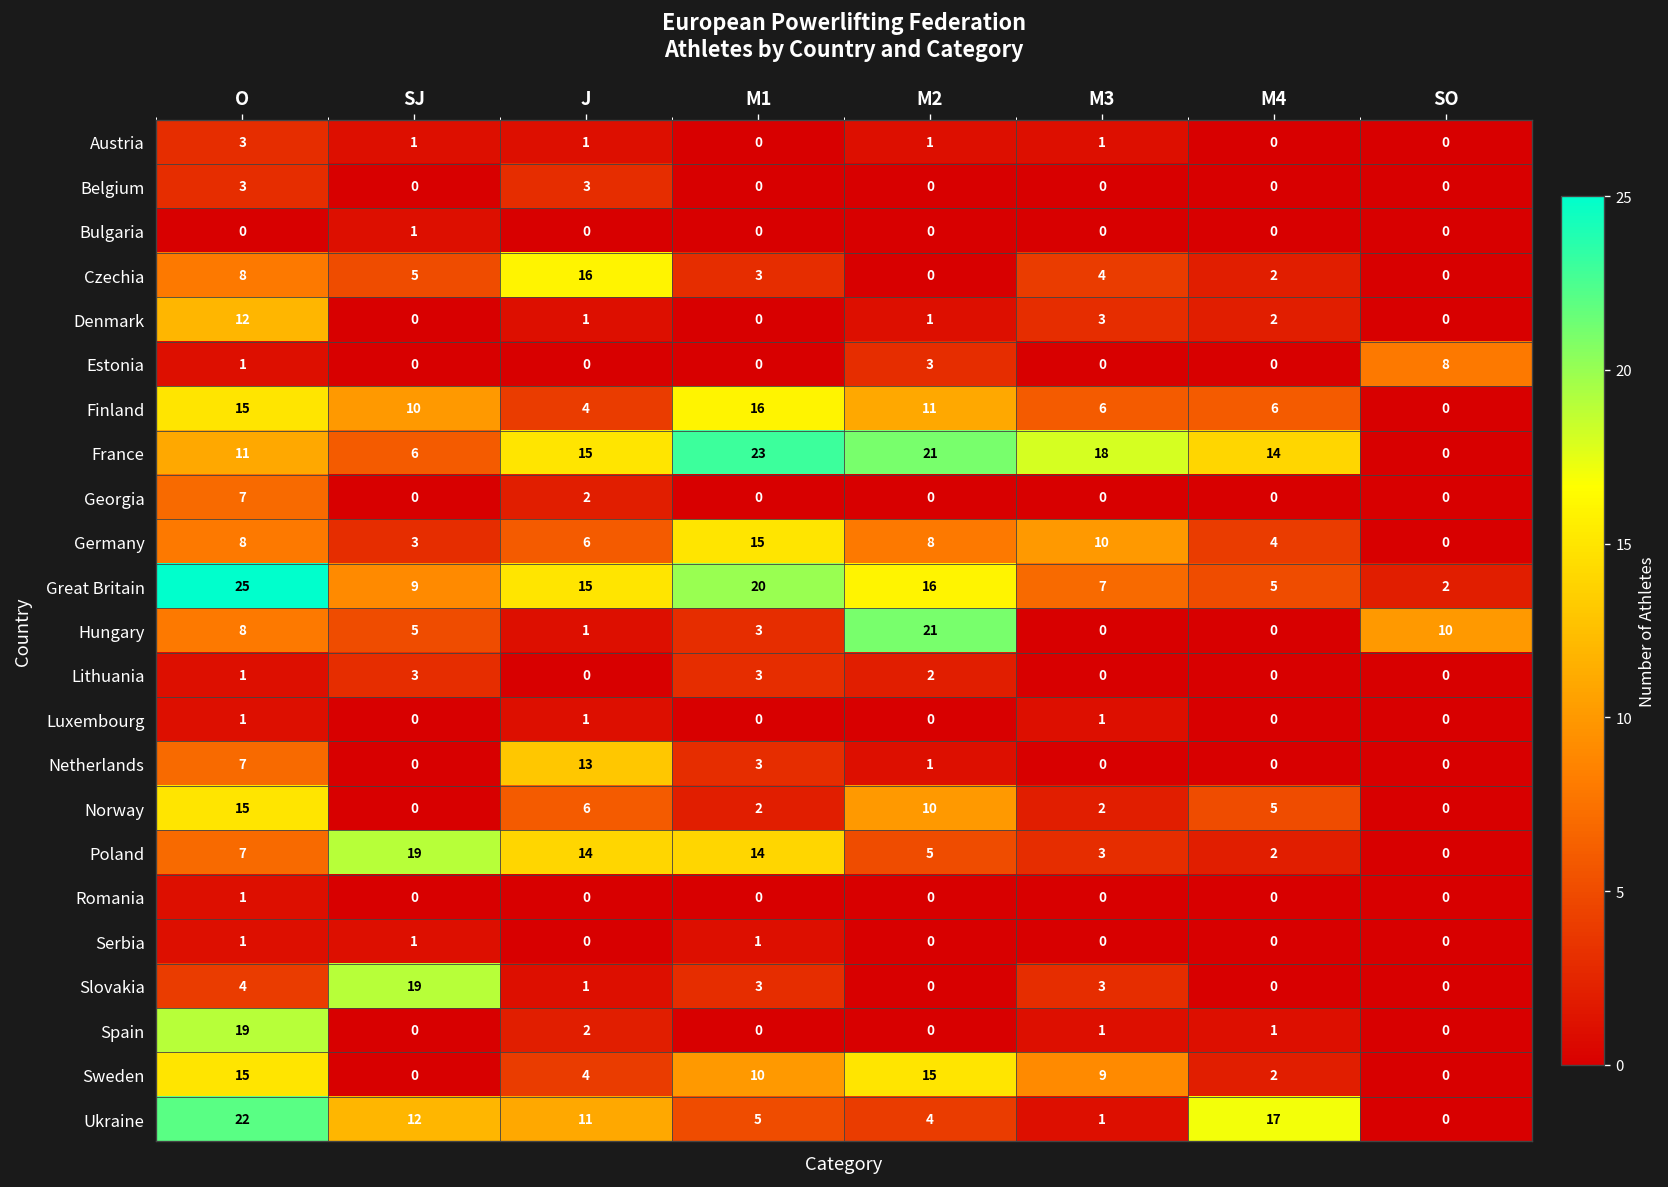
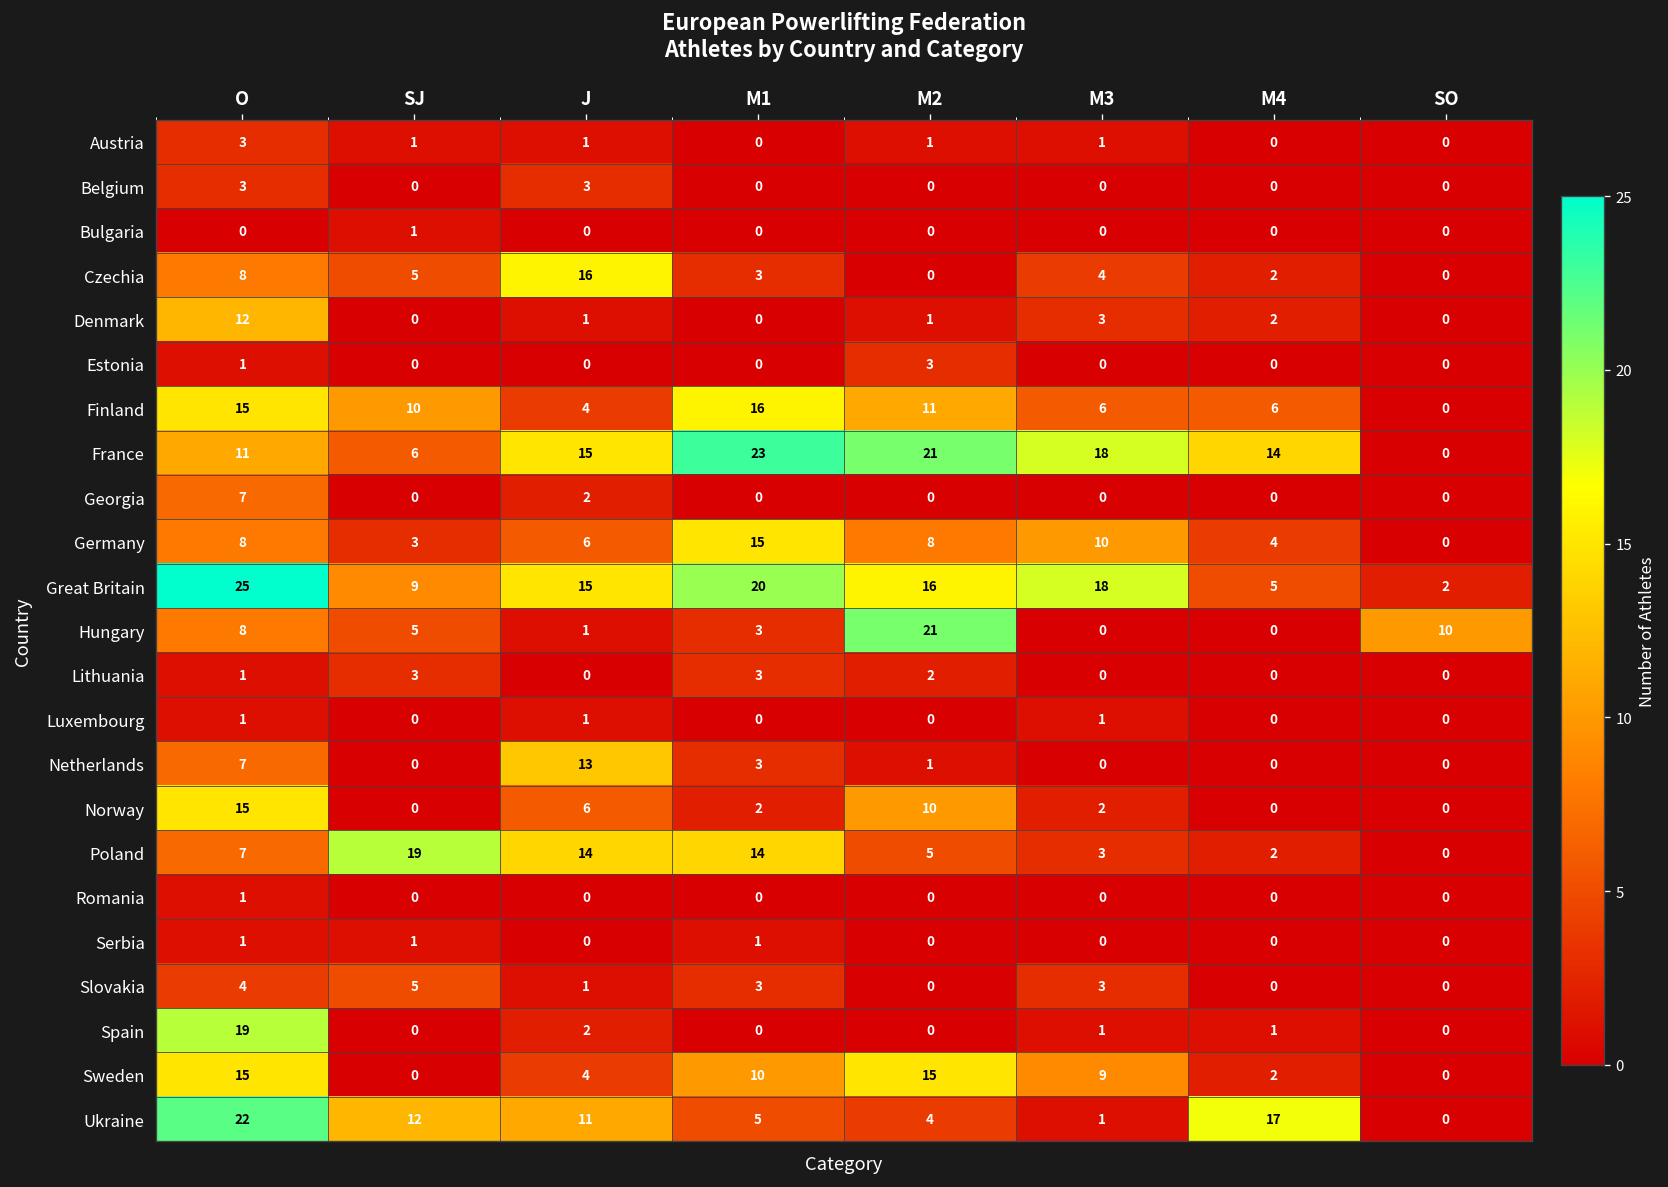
Estonia, SO: 8 -> 0
Great Britain, M3: 7 -> 18
Norway, M4: 5 -> 0
Slovakia, SJ: 19 -> 5
